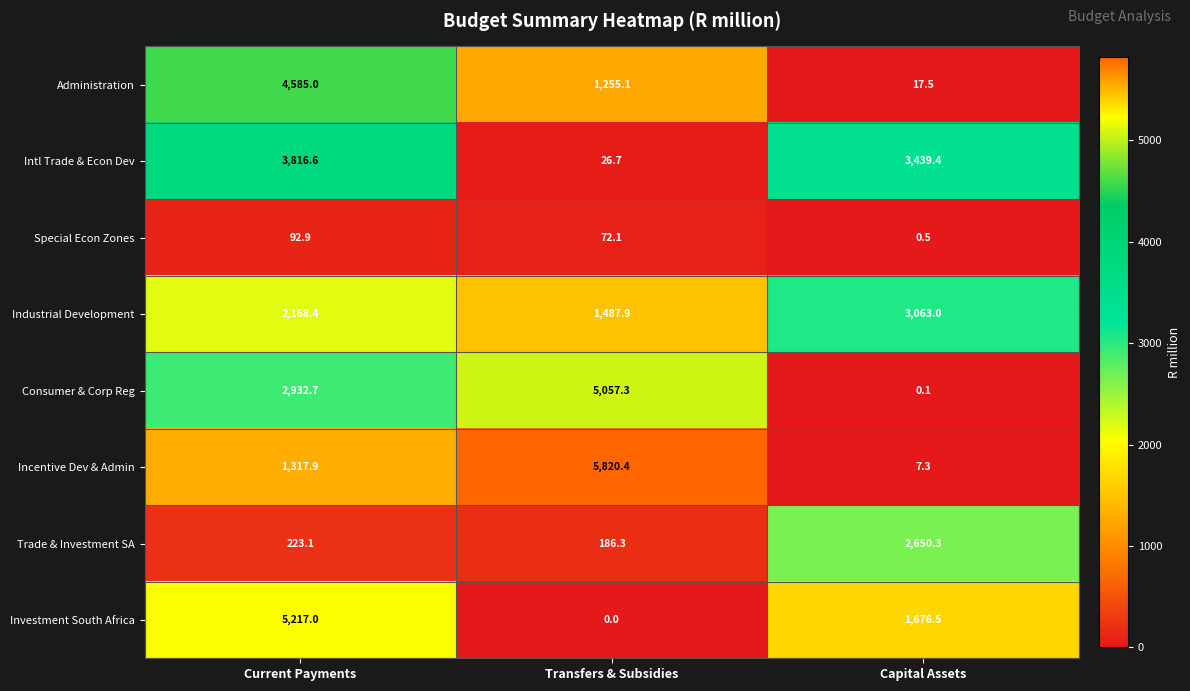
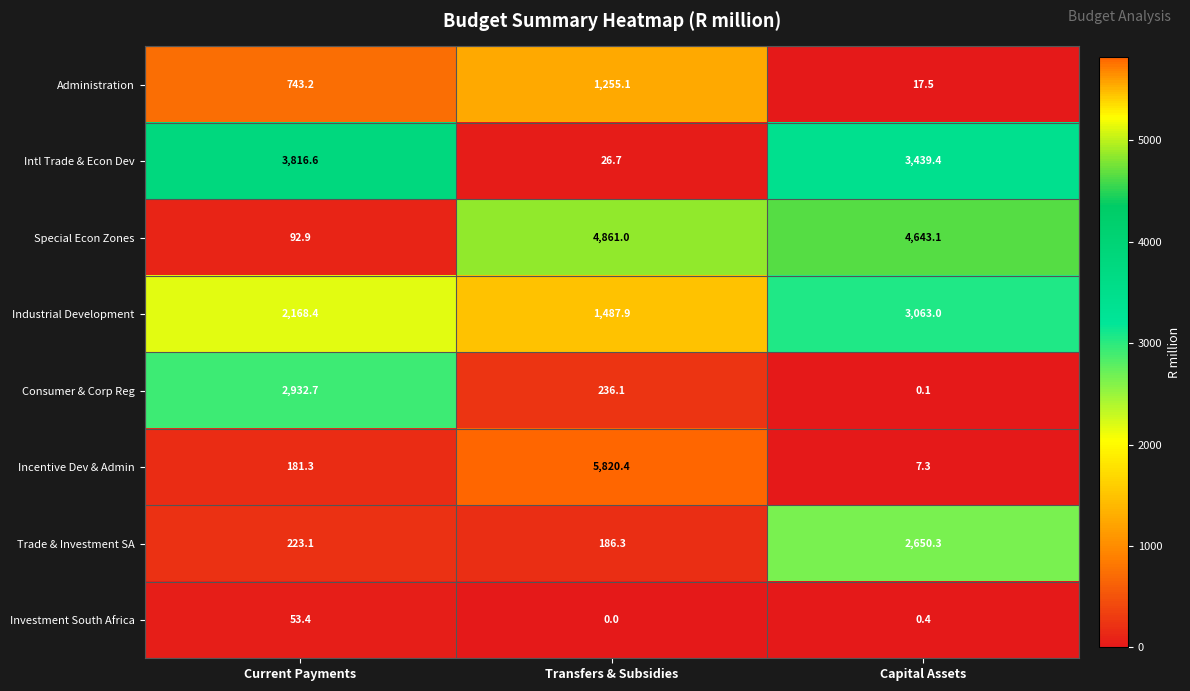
Administration, Current Payments: 4,585.0 -> 743.2
Special Econ Zones, Transfers & Subsidies: 72.1 -> 4,861.0
Special Econ Zones, Capital Assets: 0.5 -> 4,643.1
Consumer & Corp Reg, Transfers & Subsidies: 5,057.3 -> 236.1
Incentive Dev & Admin, Current Payments: 1,317.9 -> 181.3
Investment South Africa, Current Payments: 5,217.0 -> 53.4
Investment South Africa, Capital Assets: 1,676.5 -> 0.4
